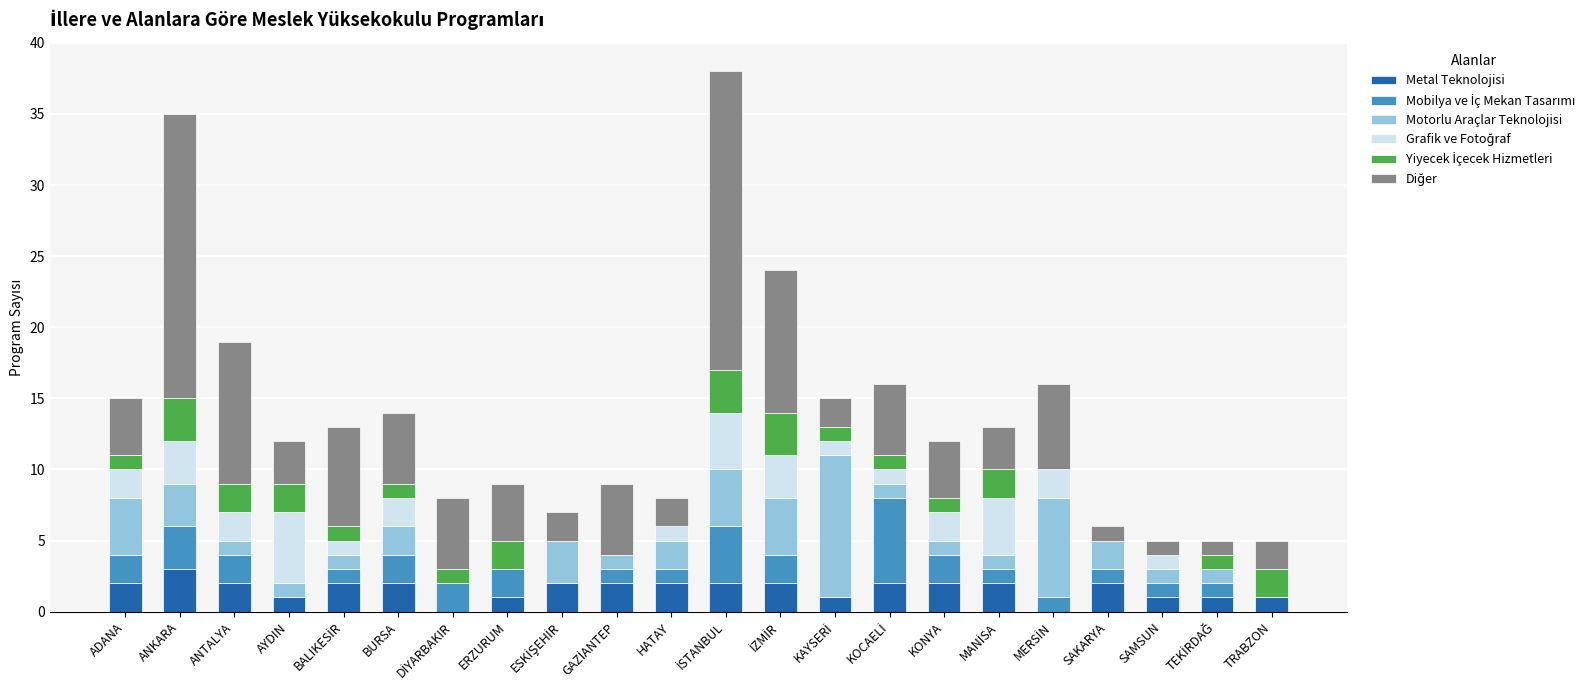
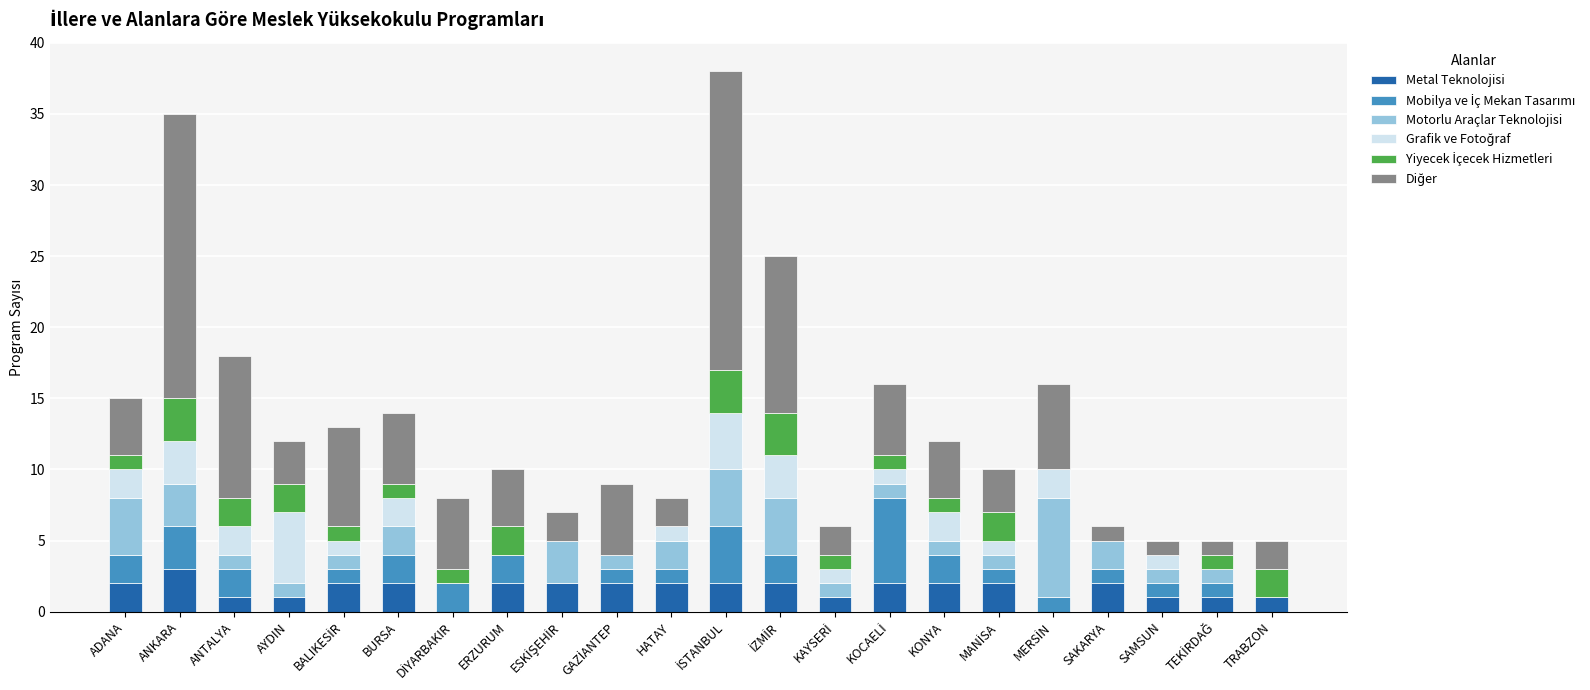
Metal Teknolojisi, ANTALYA: 2 -> 1
Metal Teknolojisi, ERZURUM: 1 -> 2
Diğer, İZMİR: 10 -> 11
Motorlu Araçlar Teknolojisi, KAYSERİ: 10 -> 1
Grafik ve Fotoğraf, MANİSA: 4 -> 1
